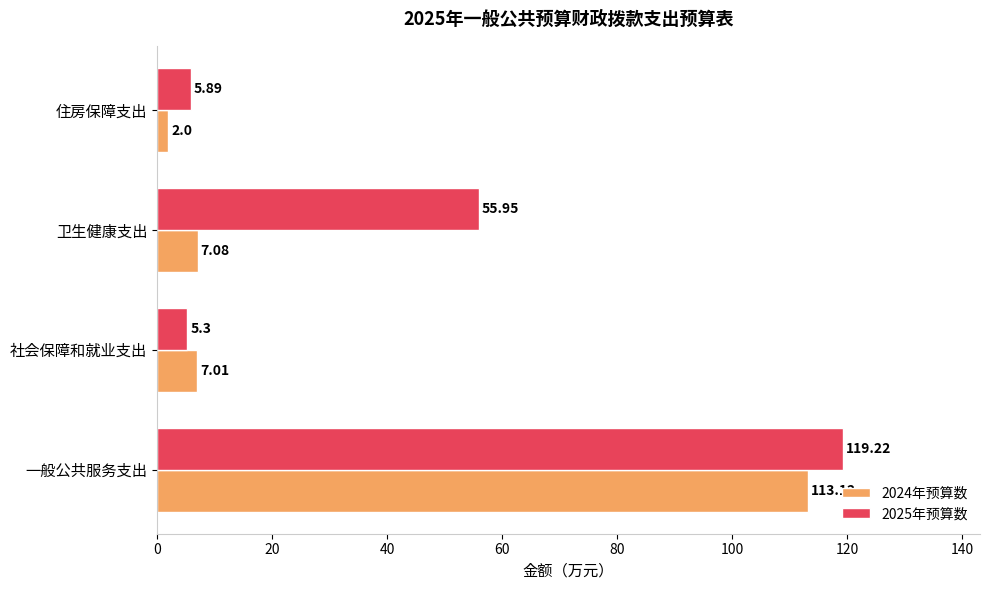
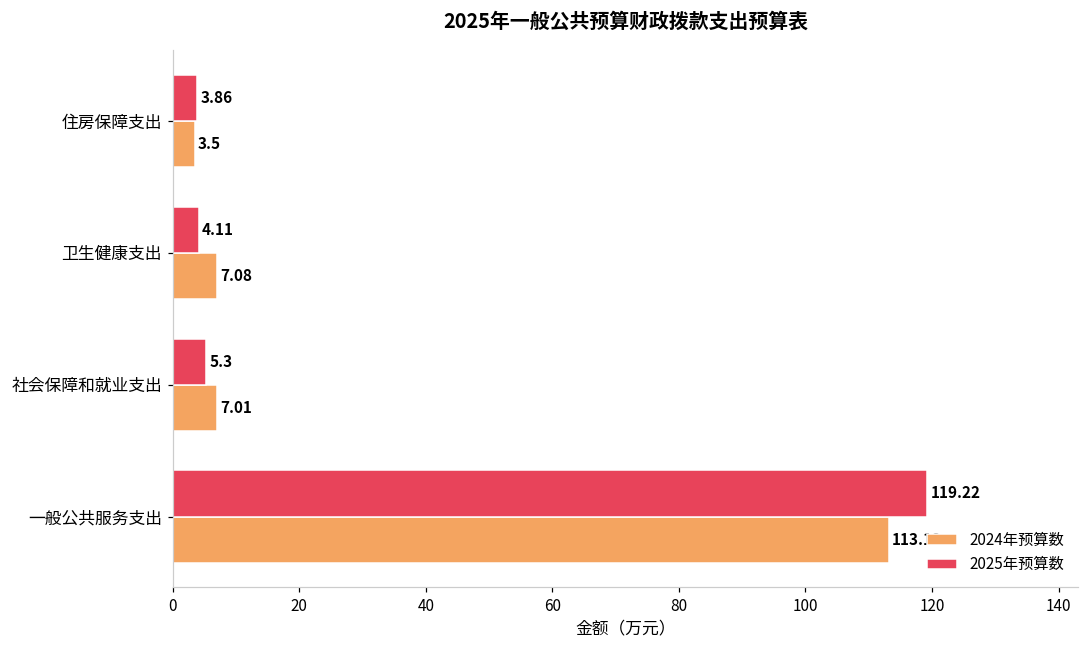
2025年预算数, 住房保障支出: 5.89 -> 3.86
2024年预算数, 住房保障支出: 2.0 -> 3.5
2025年预算数, 卫生健康支出: 55.95 -> 4.11
